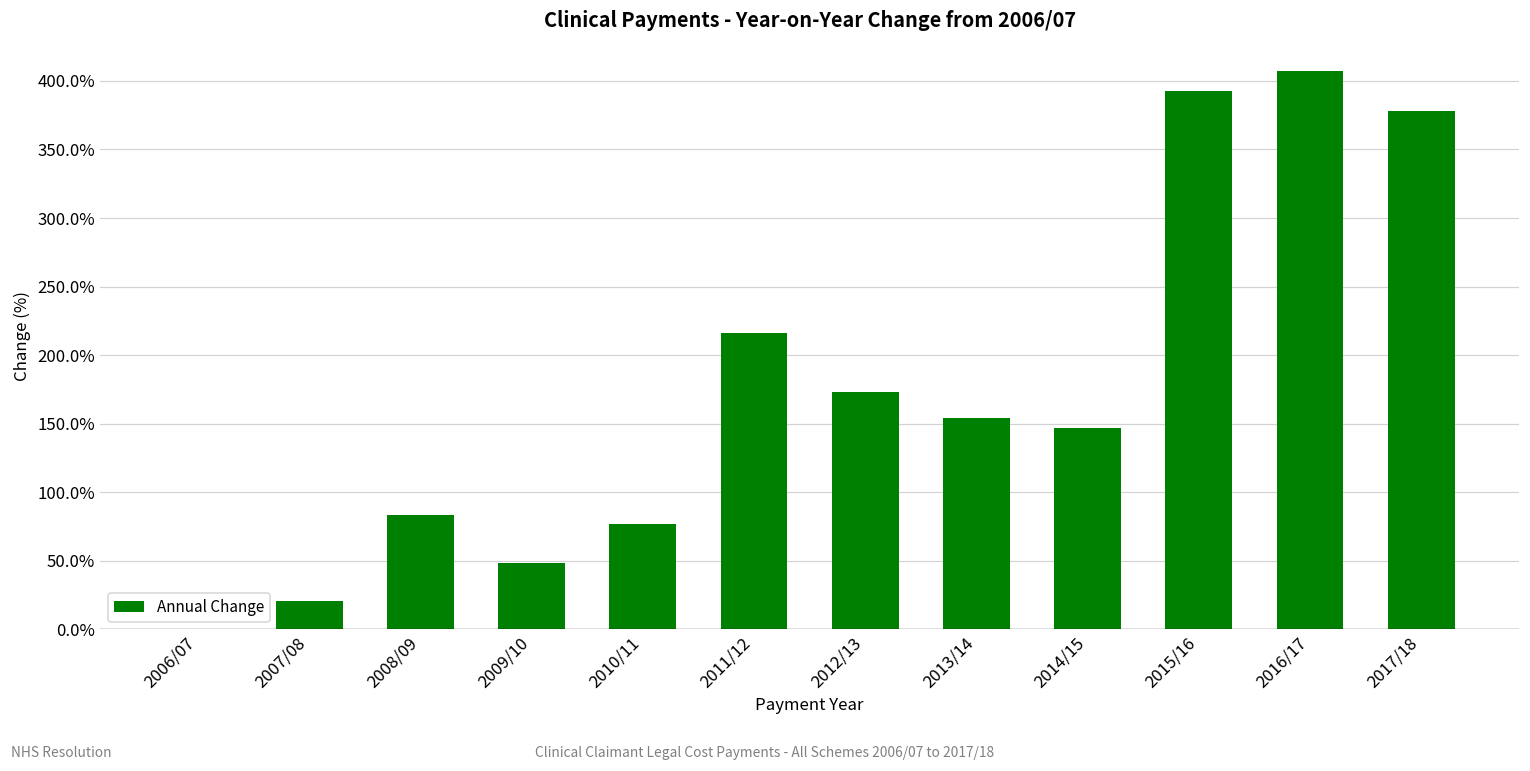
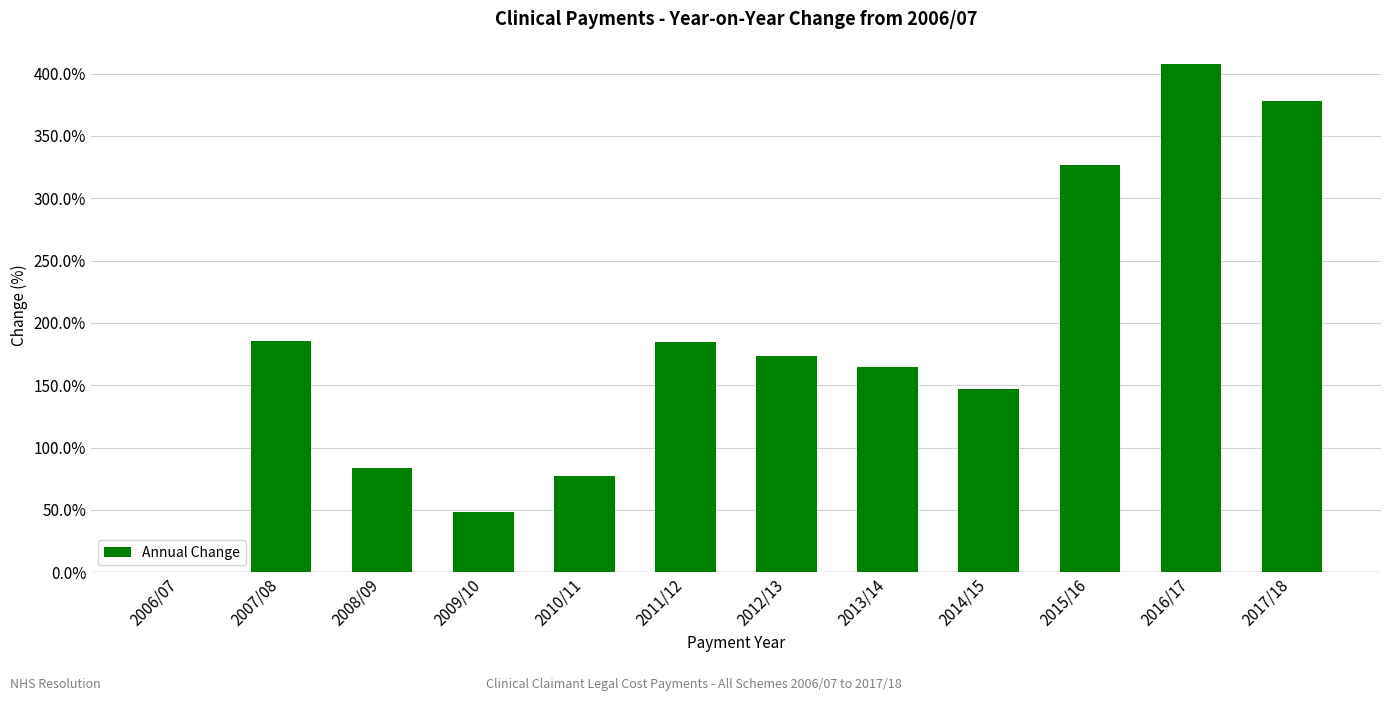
2007/08: 21% -> 186%
2011/12: 216% -> 184%
2013/14: 154% -> 165%
2015/16: 393% -> 327%
